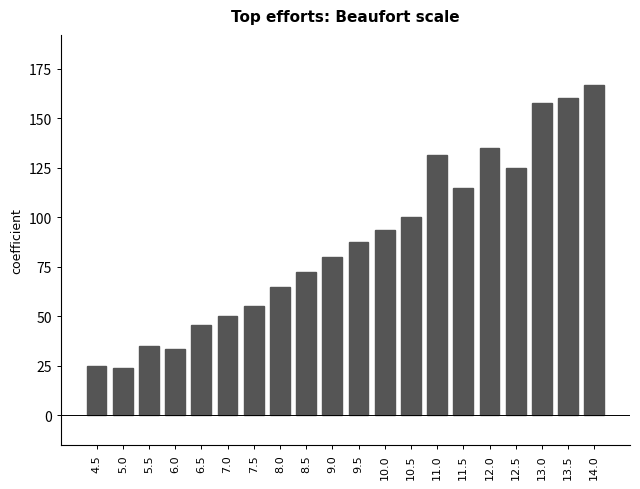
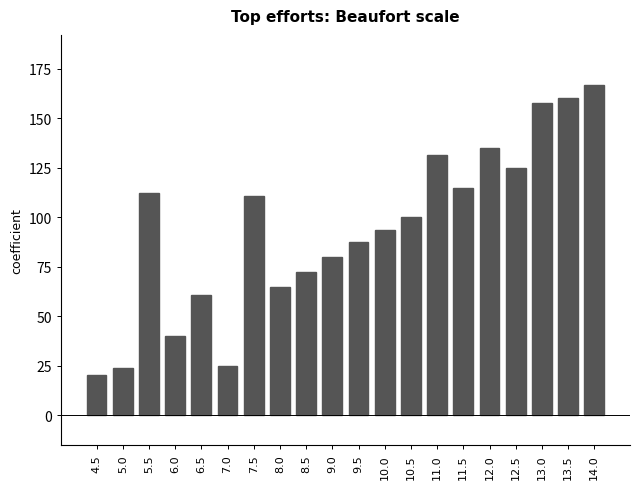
4.5: 25 -> 20
5.5: 35 -> 112
6.0: 34 -> 40
6.5: 46 -> 61
7.0: 50 -> 25
7.5: 55 -> 111
